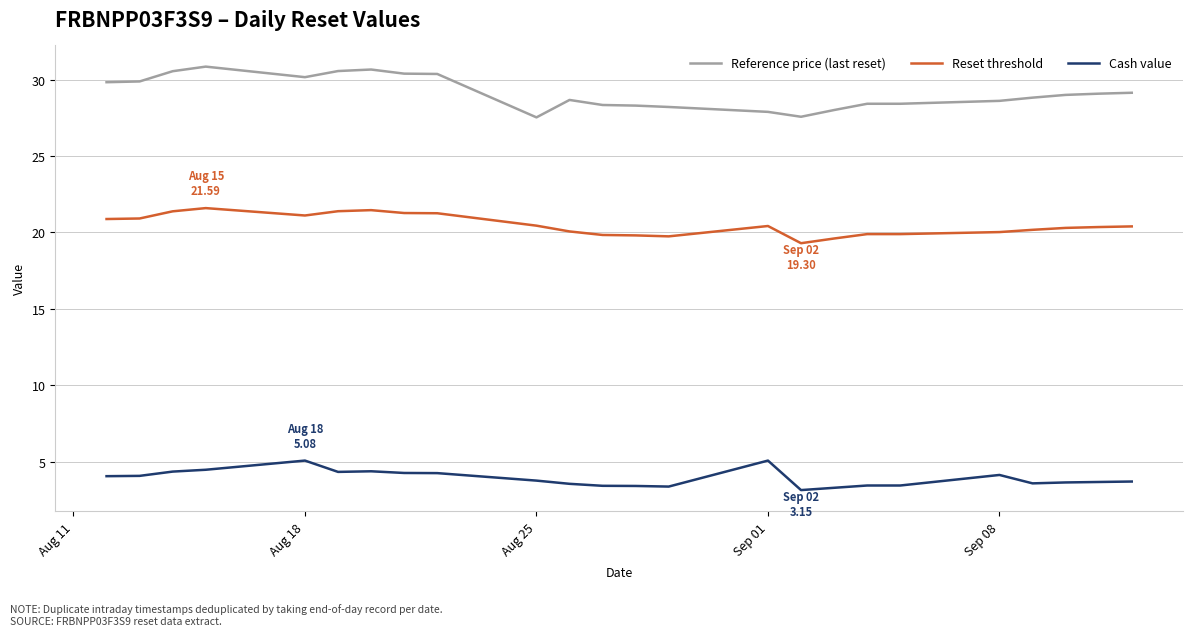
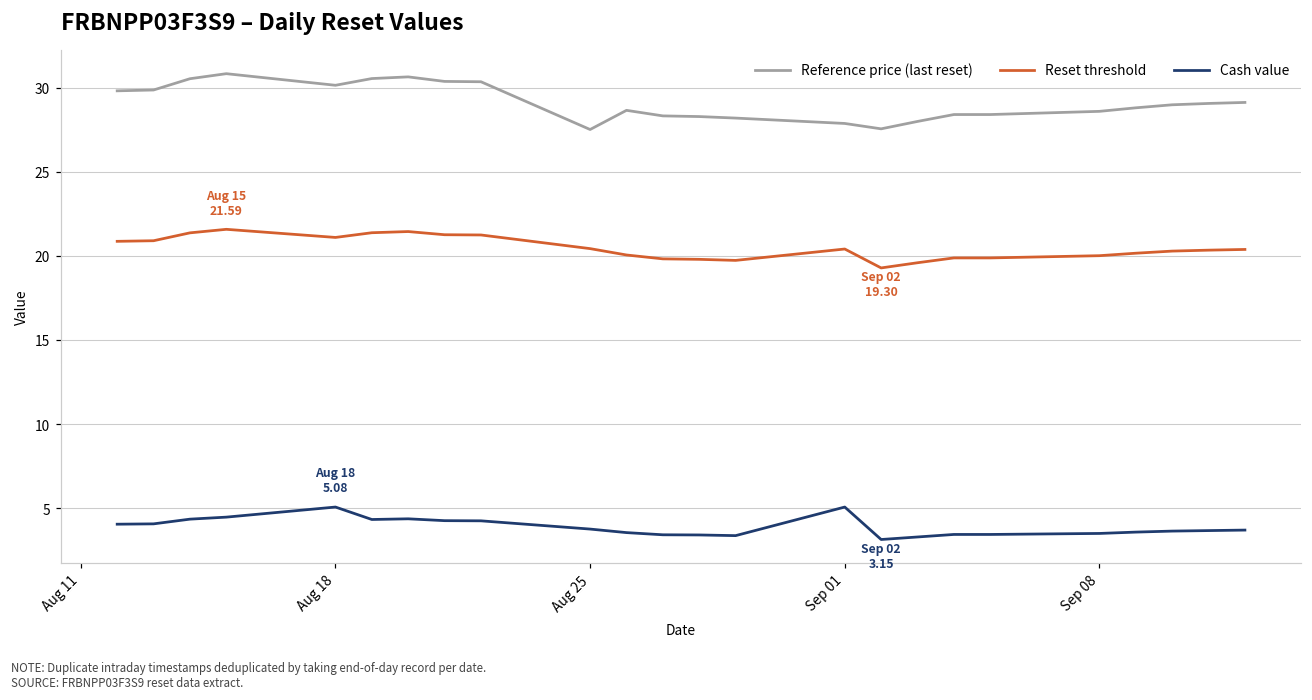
Cash value, Sep 08: 4.1 -> 3.5
